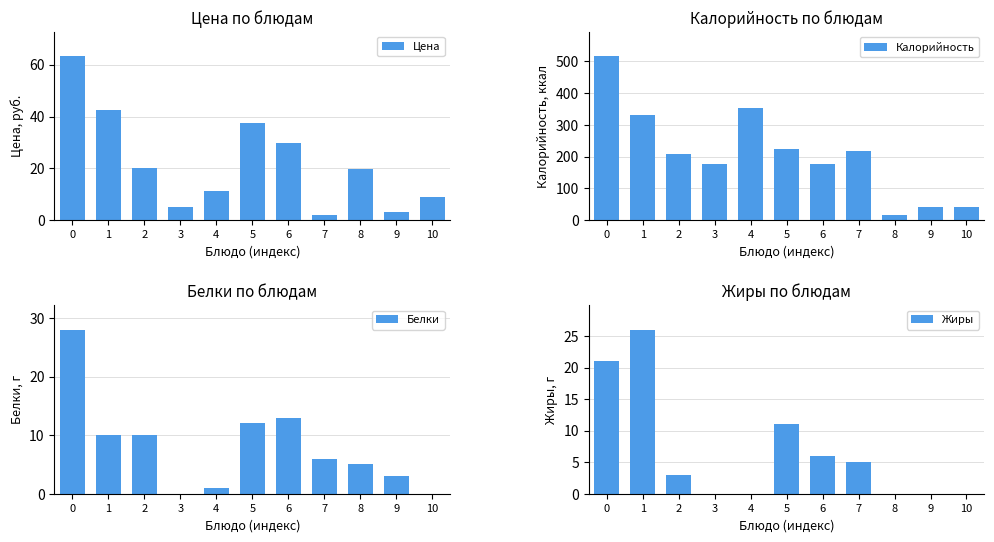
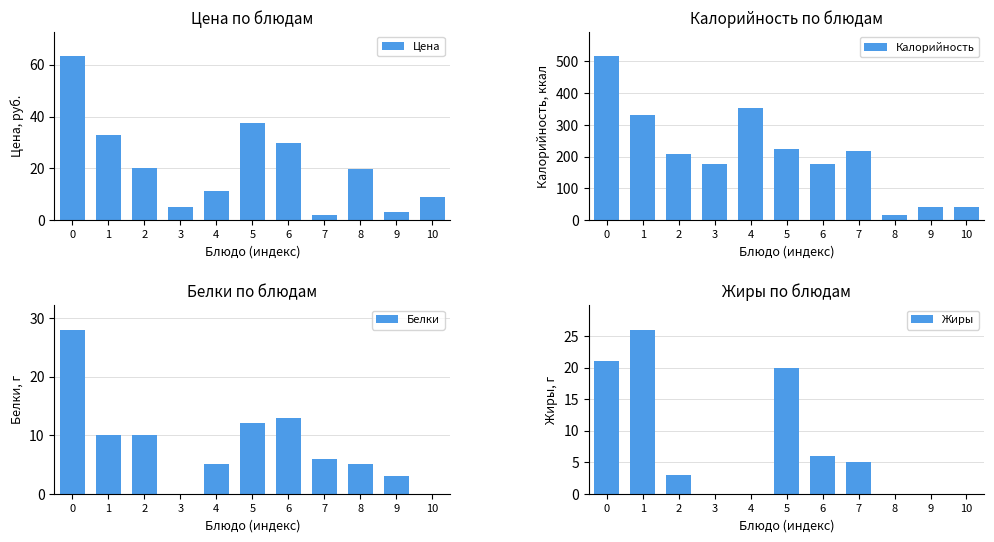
Цена по блюдам, 1: 42 -> 33
Белки по блюдам, 4: 1 -> 5
Жиры по блюдам, 5: 11 -> 20
